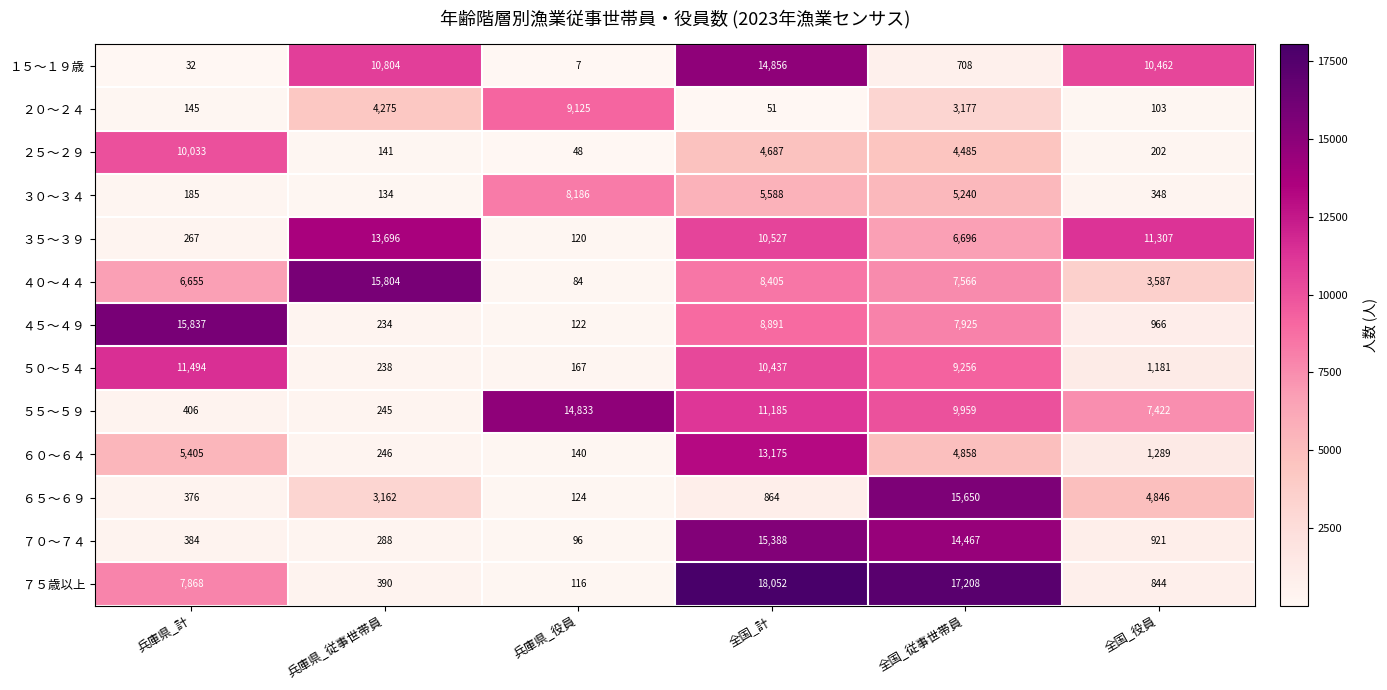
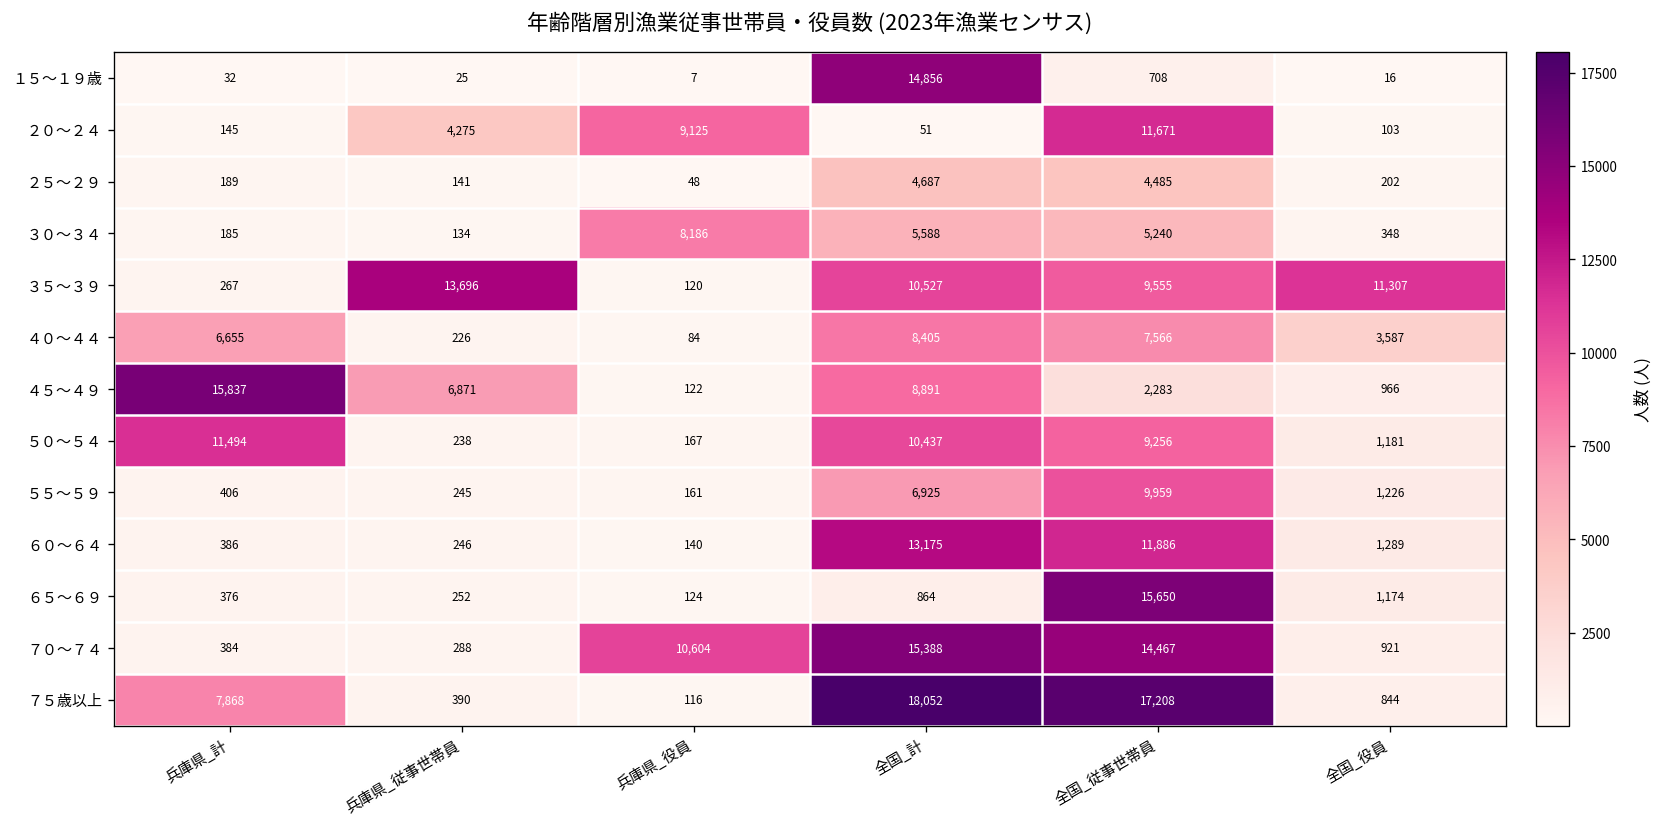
１５～１９歳, 兵庫県_従事世帯員: 10,804 -> 25
１５～１９歳, 全国_役員: 10,462 -> 16
２０～２４, 全国_従事世帯員: 3,177 -> 11,671
２５～２９, 兵庫県_計: 10,033 -> 189
３５～３９, 全国_従事世帯員: 6,696 -> 9,555
４０～４４, 兵庫県_従事世帯員: 15,804 -> 226
４５～４９, 兵庫県_従事世帯員: 234 -> 6,871
４５～４９, 全国_従事世帯員: 7,925 -> 2,283
５５～５９, 兵庫県_役員: 14,833 -> 161
５５～５９, 全国_計: 11,185 -> 6,925
５５～５９, 全国_役員: 7,422 -> 1,226
６０～６４, 兵庫県_計: 5,405 -> 386
６０～６４, 全国_従事世帯員: 4,858 -> 11,886
６５～６９, 兵庫県_従事世帯員: 3,162 -> 252
６５～６９, 全国_役員: 4,846 -> 1,174
７０～７４, 兵庫県_役員: 96 -> 10,604
